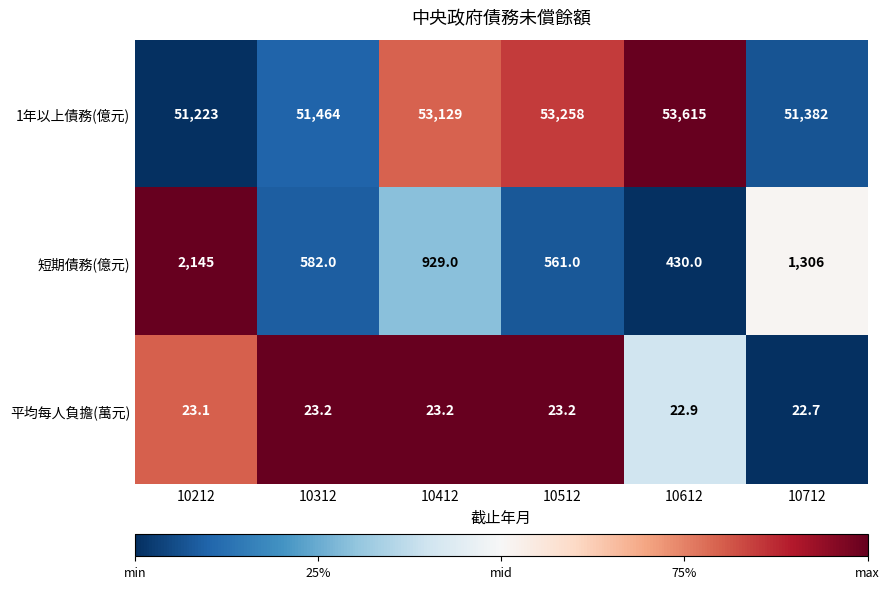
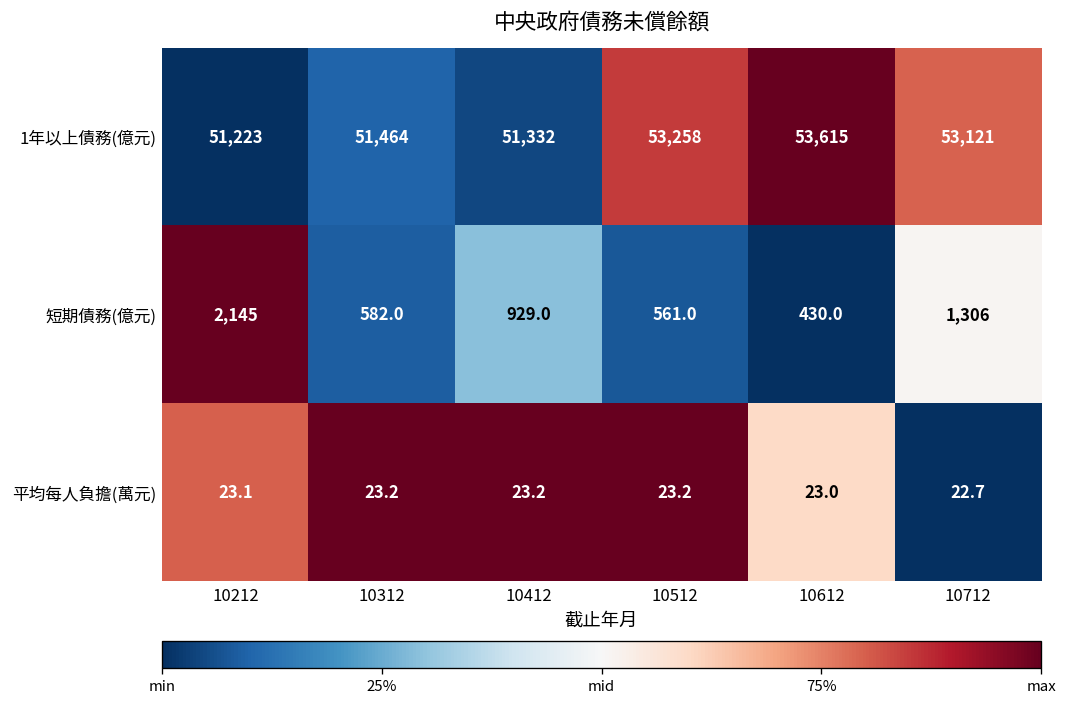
1年以上債務(億元), 10412: 53,129 -> 51,332
1年以上債務(億元), 10712: 51,382 -> 53,121
平均每人負擔(萬元), 10612: 22.9 -> 23.0
